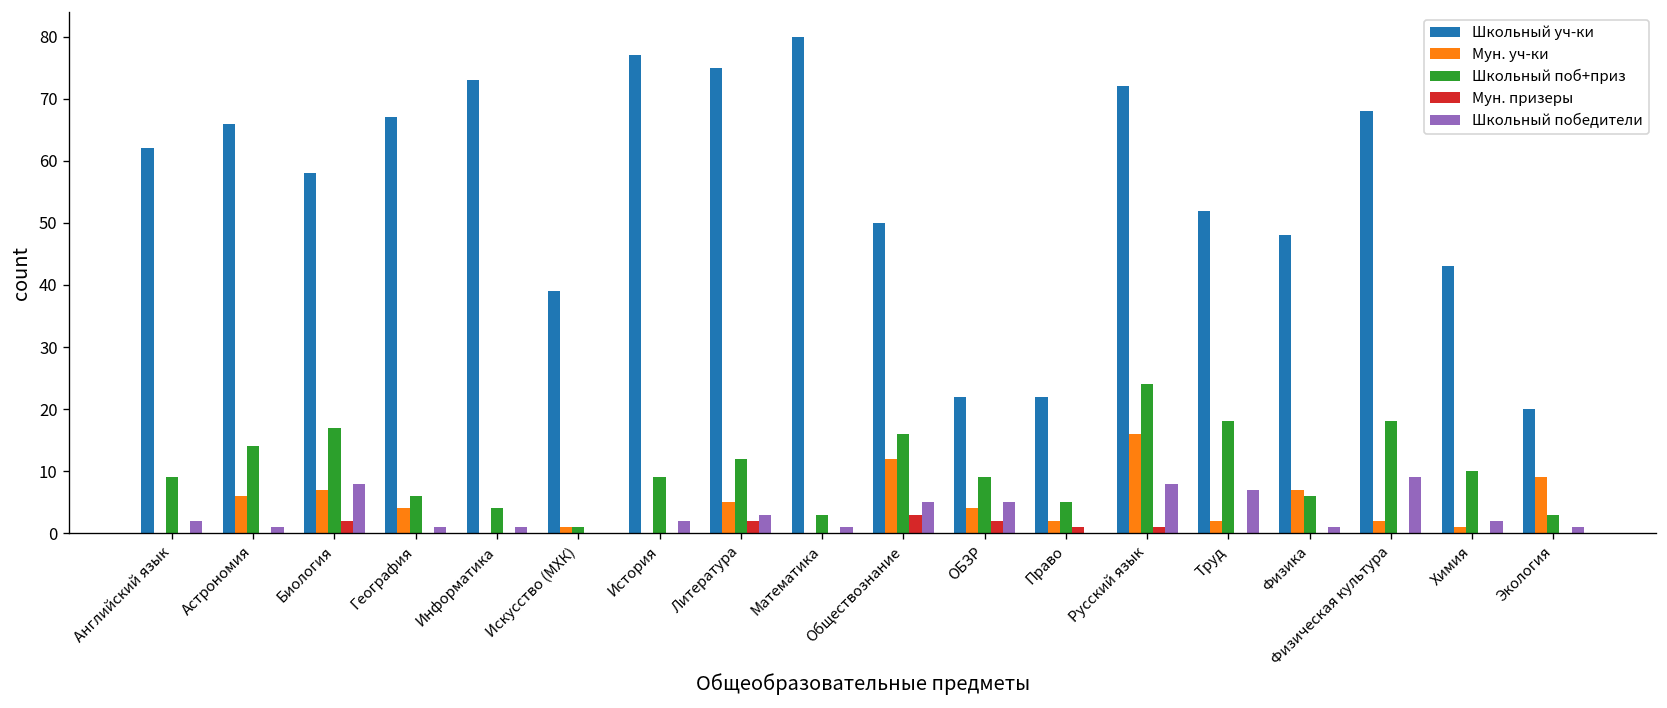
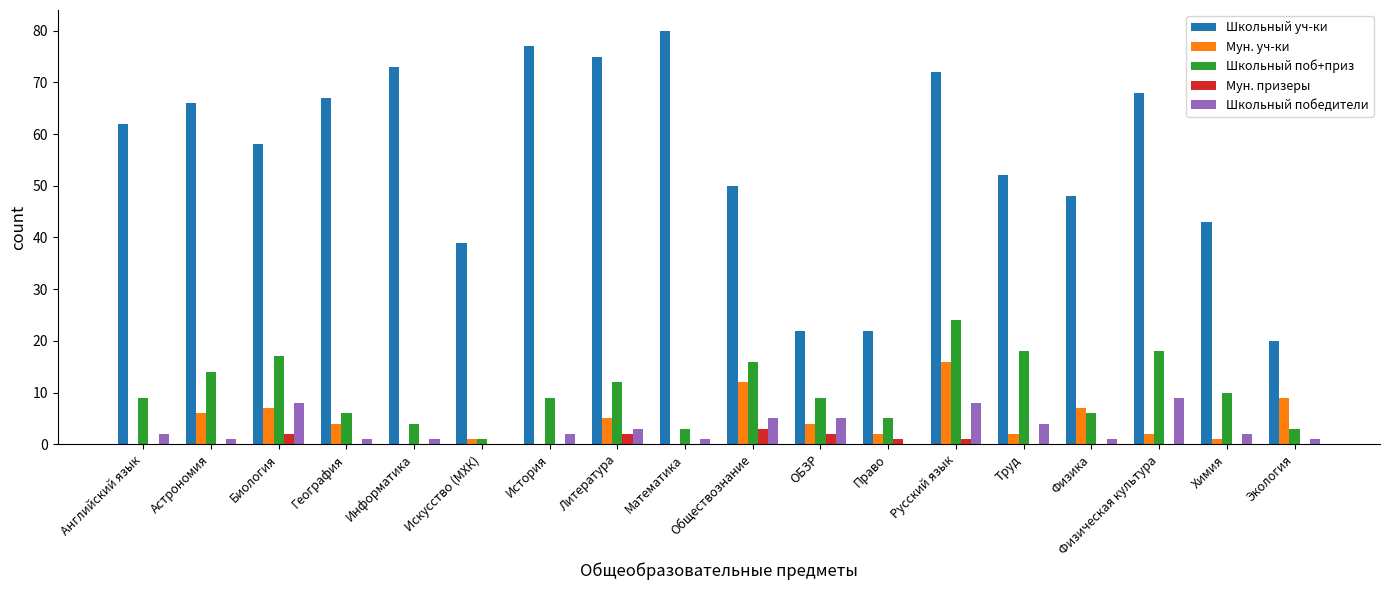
Школьный победители, Труд: 7 -> 4
